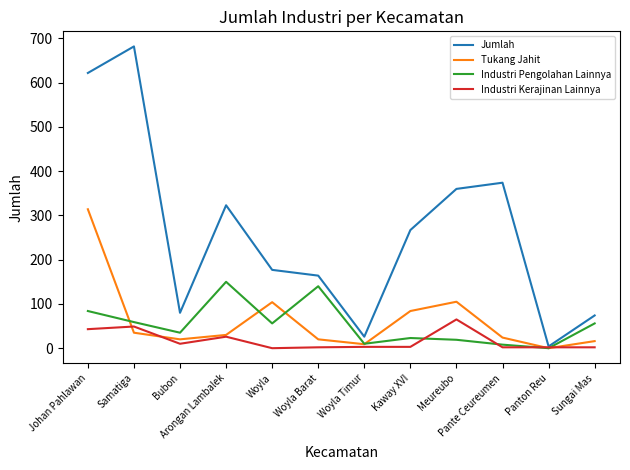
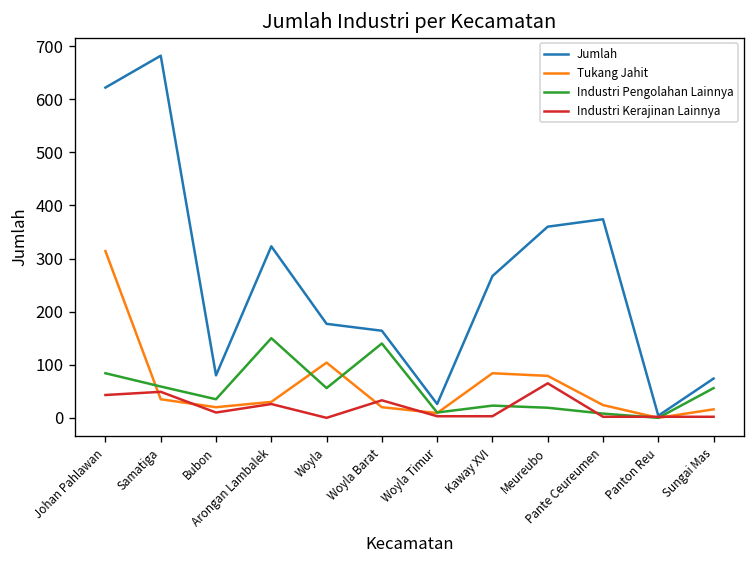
Industri Kerajinan Lainnya, Woyla Barat: 0 -> 30
Tukang Jahit, Meureubo: 110 -> 80
